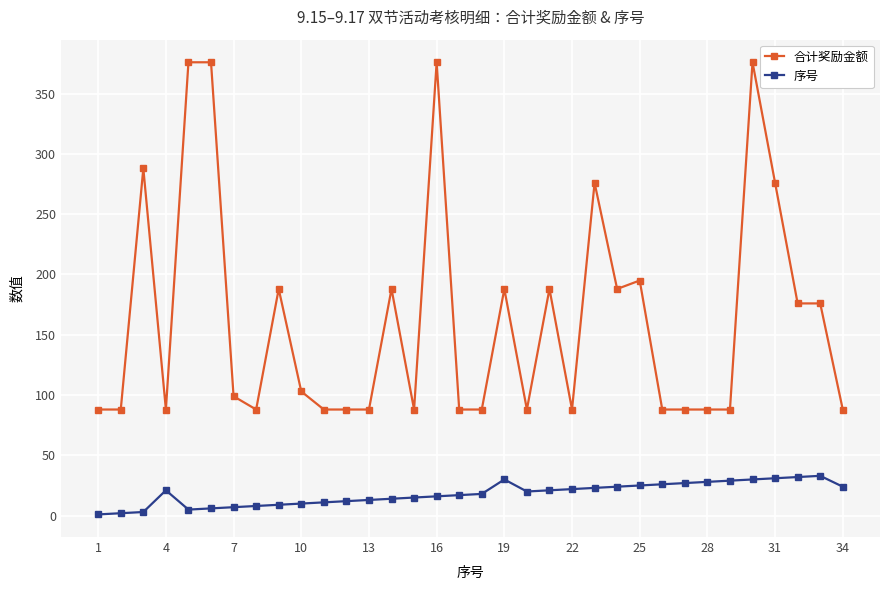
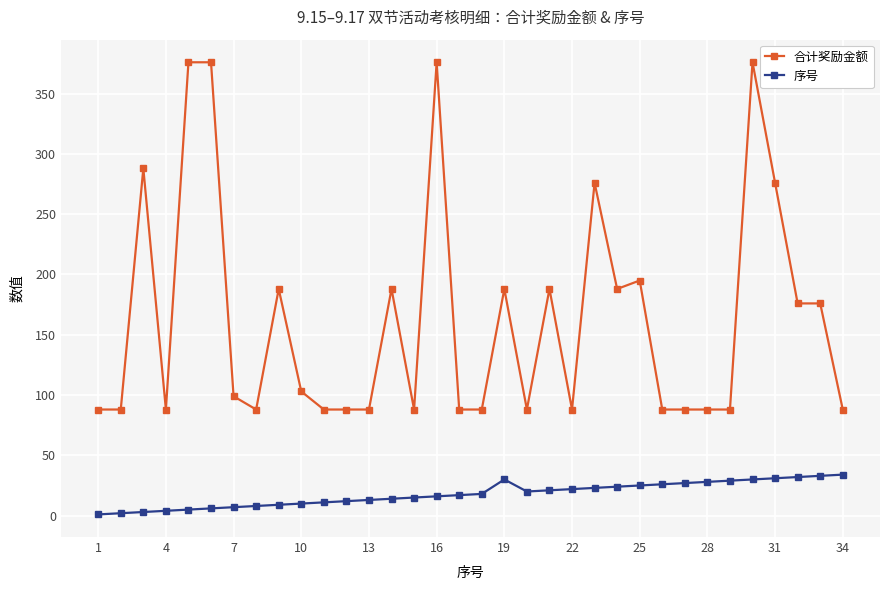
序号, 4: 21 -> 4
序号, 34: 24 -> 34
